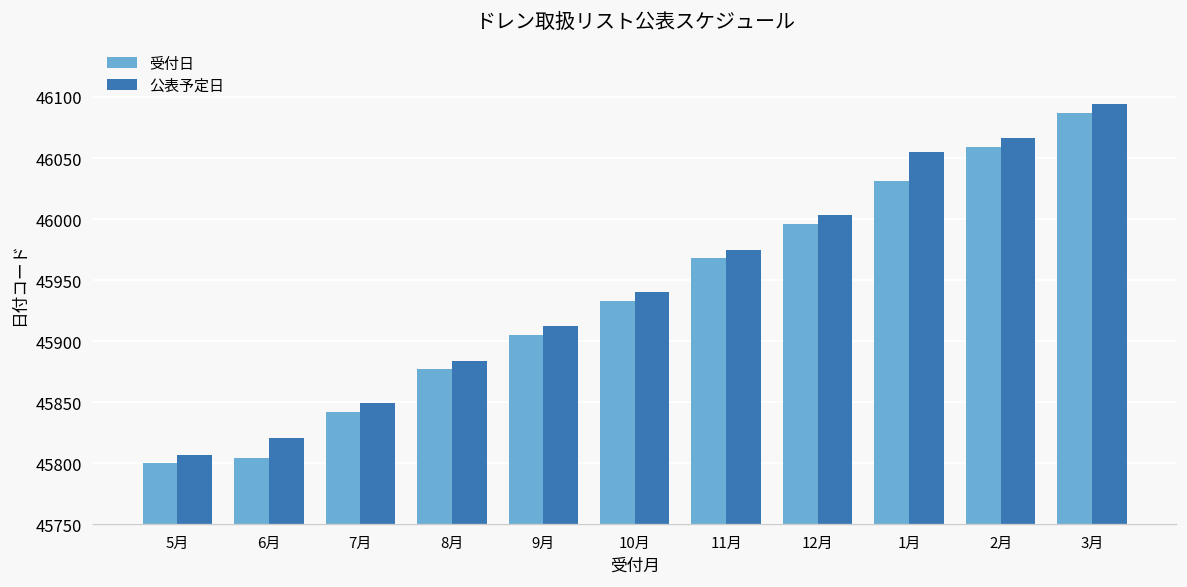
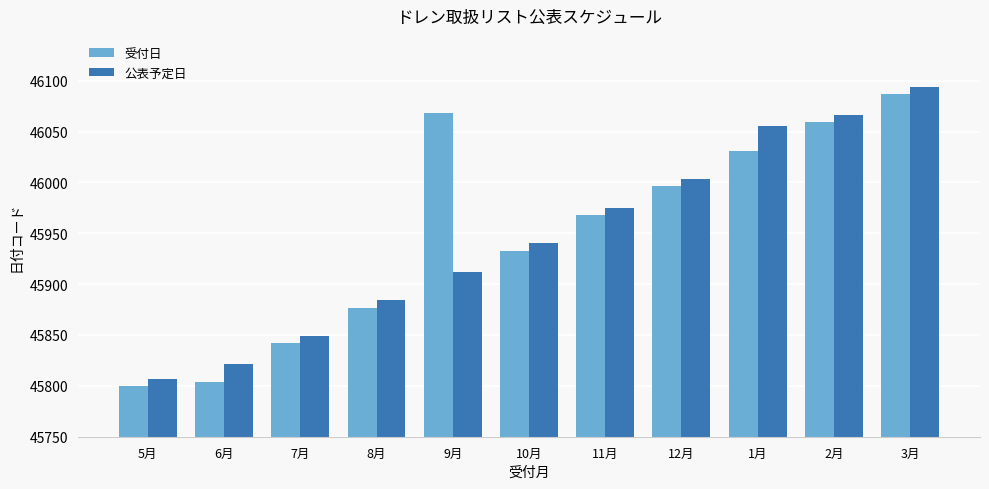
受付日, 9月: 45905 -> 46068
